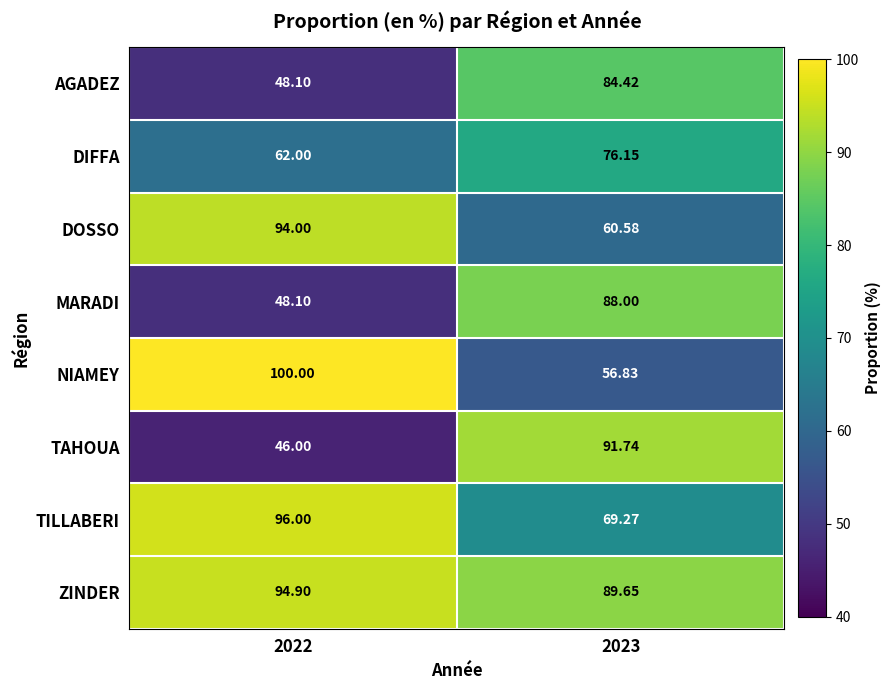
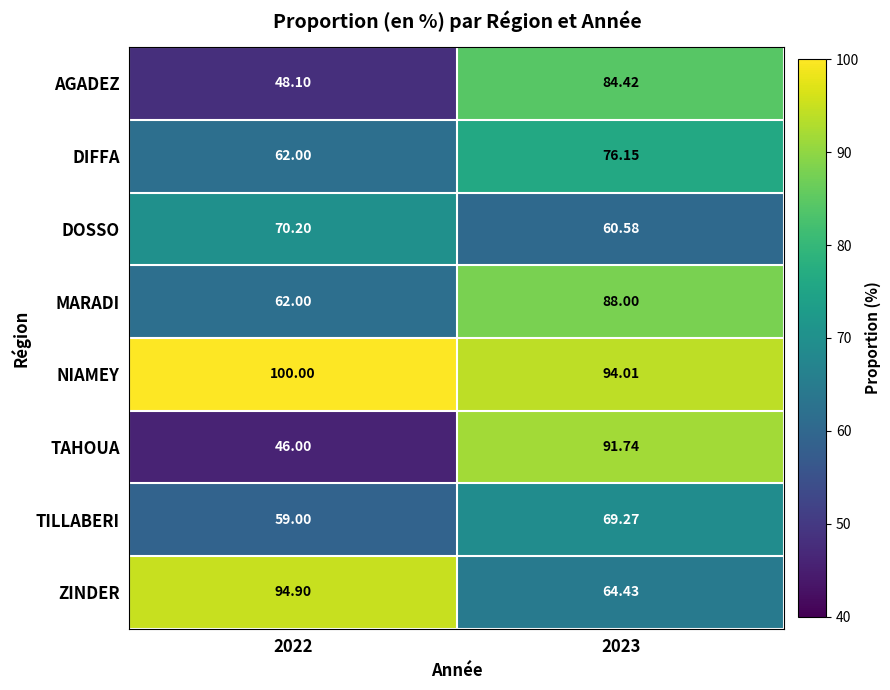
DOSSO, 2022: 94.00 -> 70.20
MARADI, 2022: 48.10 -> 62.00
NIAMEY, 2023: 56.83 -> 94.01
TILLABERI, 2022: 96.00 -> 59.00
ZINDER, 2023: 89.65 -> 64.43
